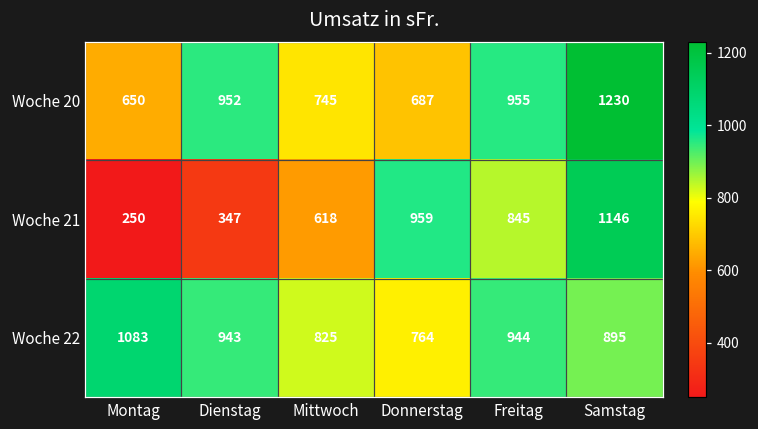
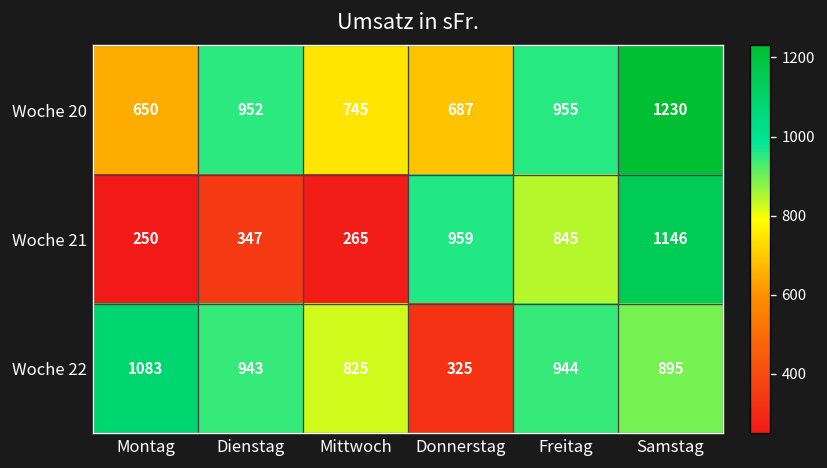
Woche 21, Mittwoch: 618 -> 265
Woche 22, Donnerstag: 764 -> 325
